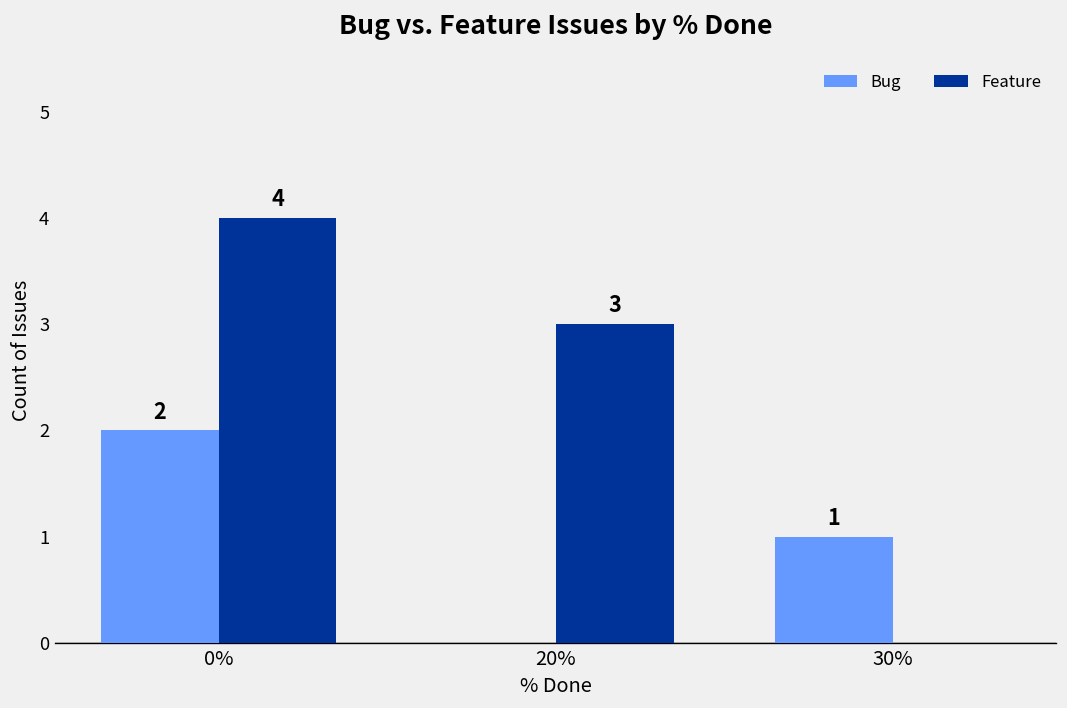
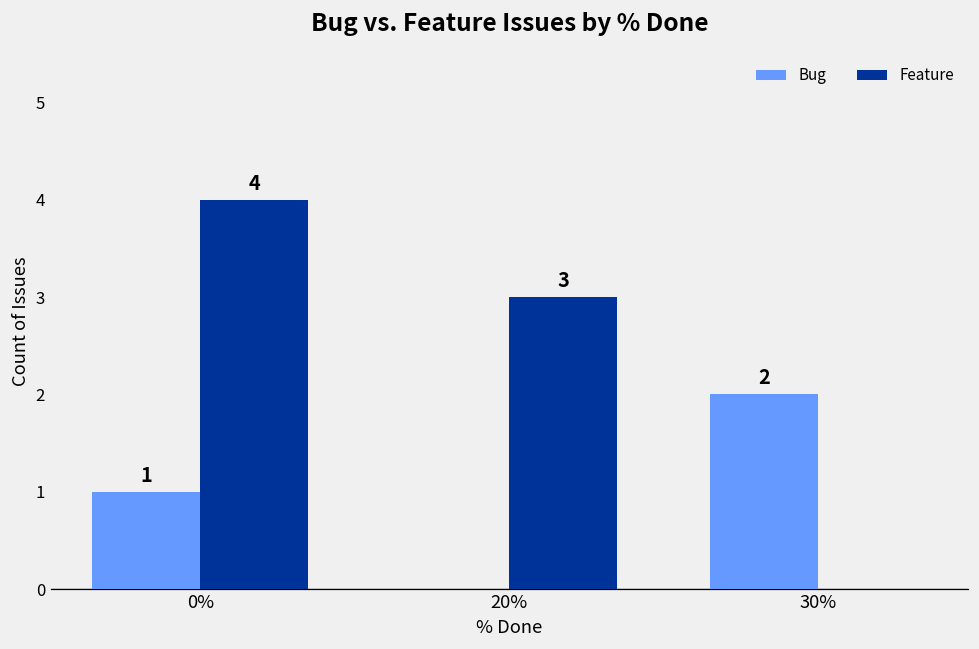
Bug, 0%: 2 -> 1
Bug, 30%: 1 -> 2
